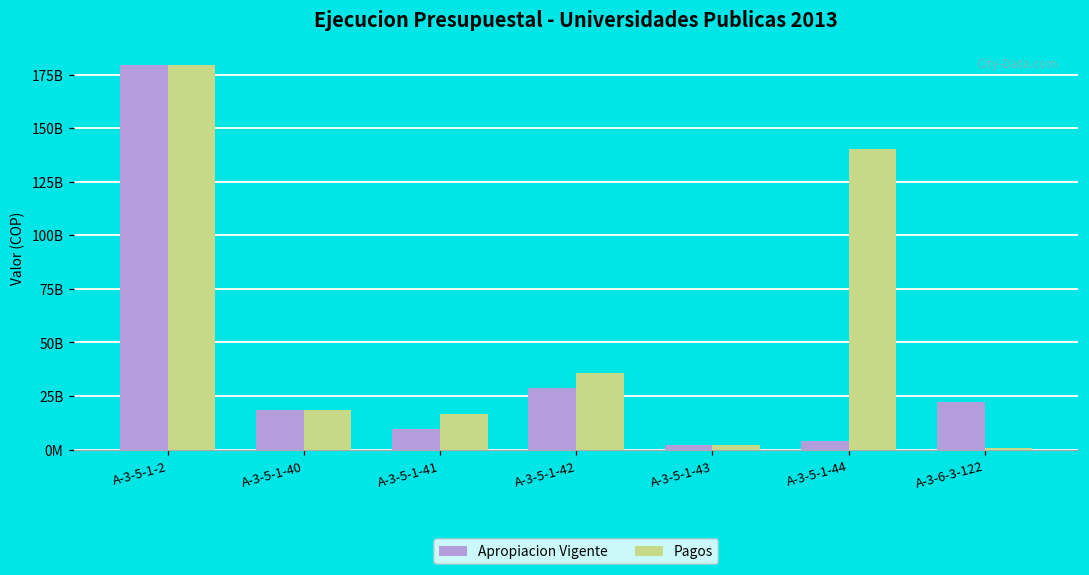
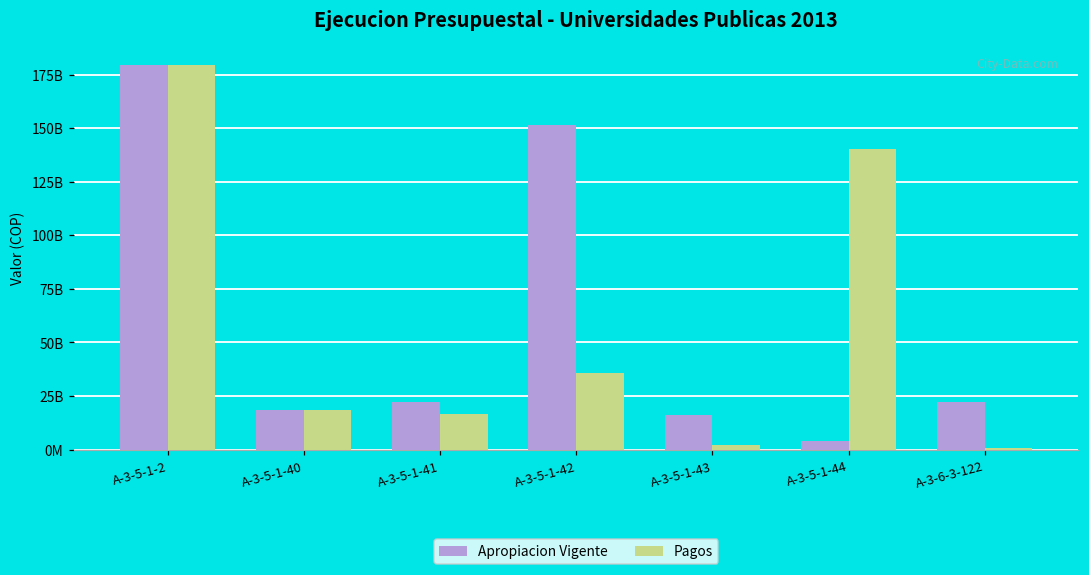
Apropiacion Vigente, A-3-5-1-41: 10000000000 -> 22000000000
Apropiacion Vigente, A-3-5-1-42: 29000000000 -> 152000000000
Apropiacion Vigente, A-3-5-1-43: 2000000000 -> 16000000000
